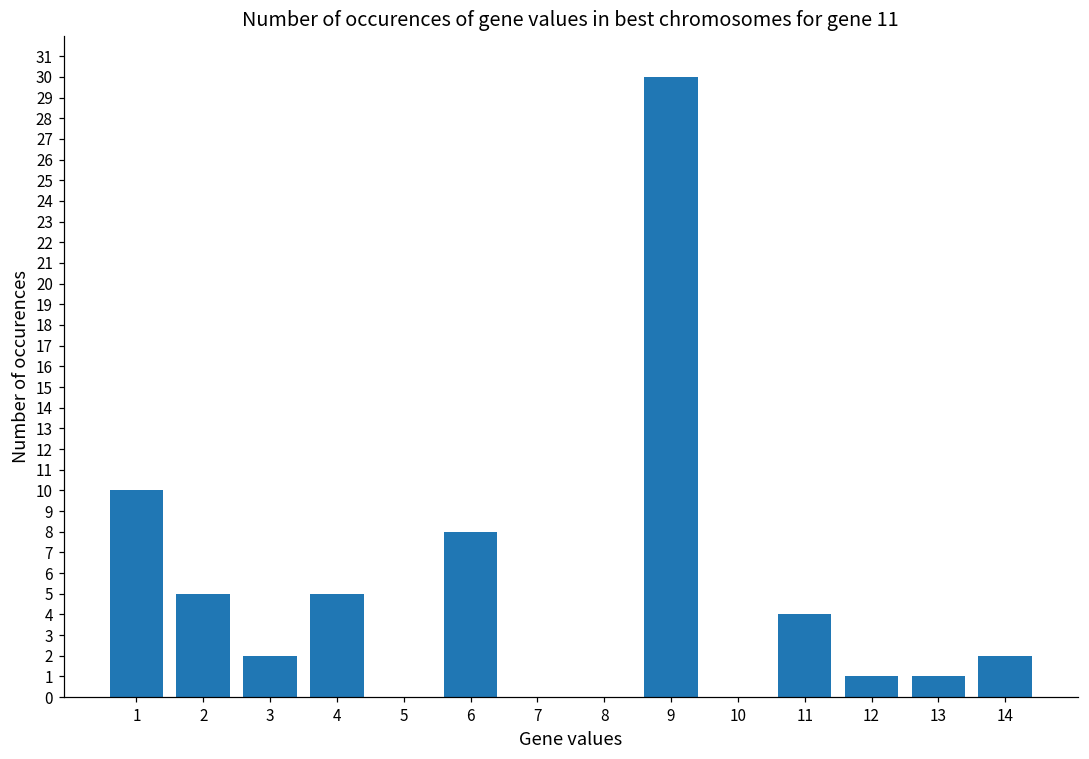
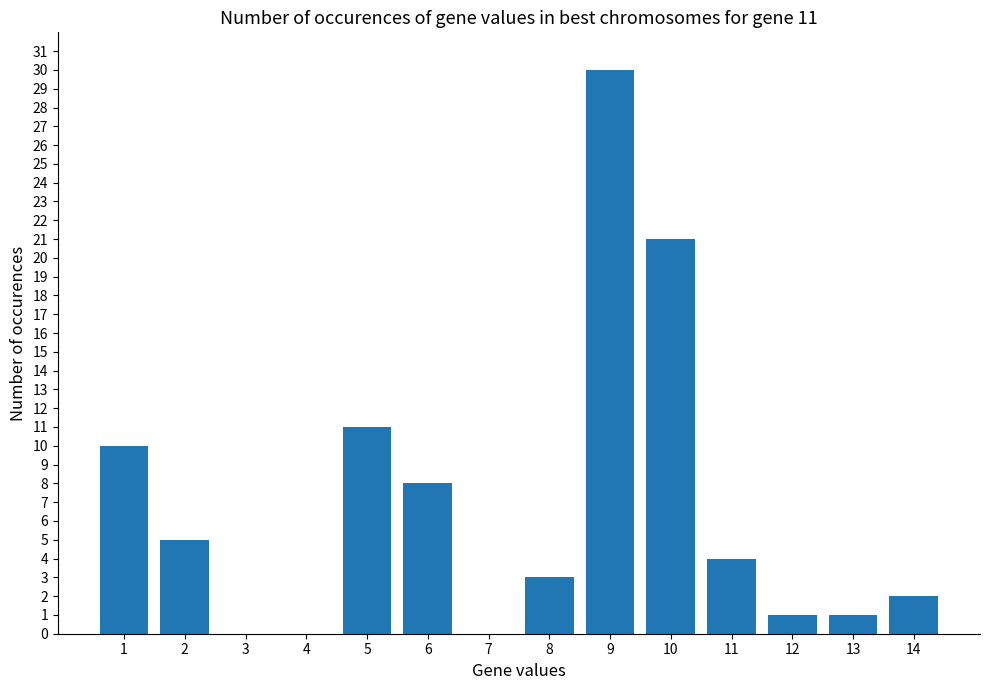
3: 2 -> 0
4: 5 -> 0
5: 0 -> 11
8: 0 -> 3
10: 0 -> 21
